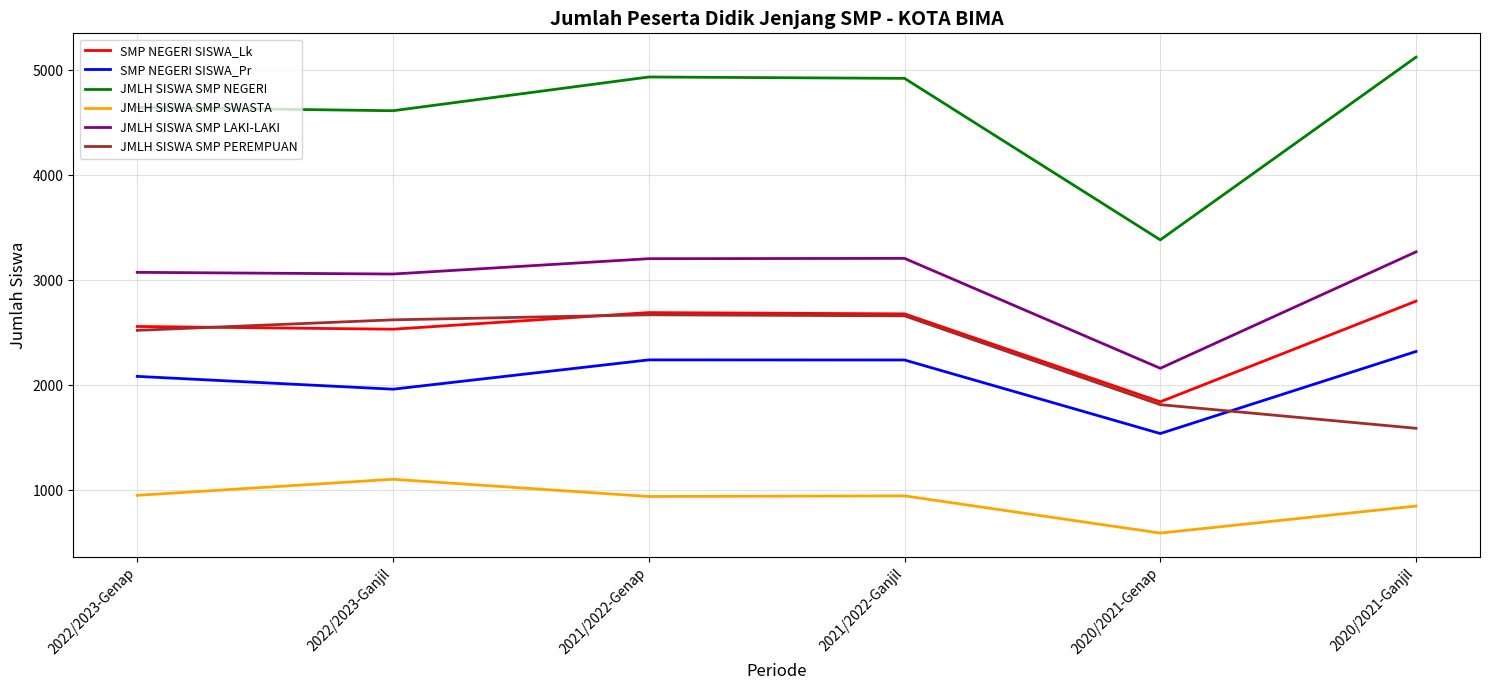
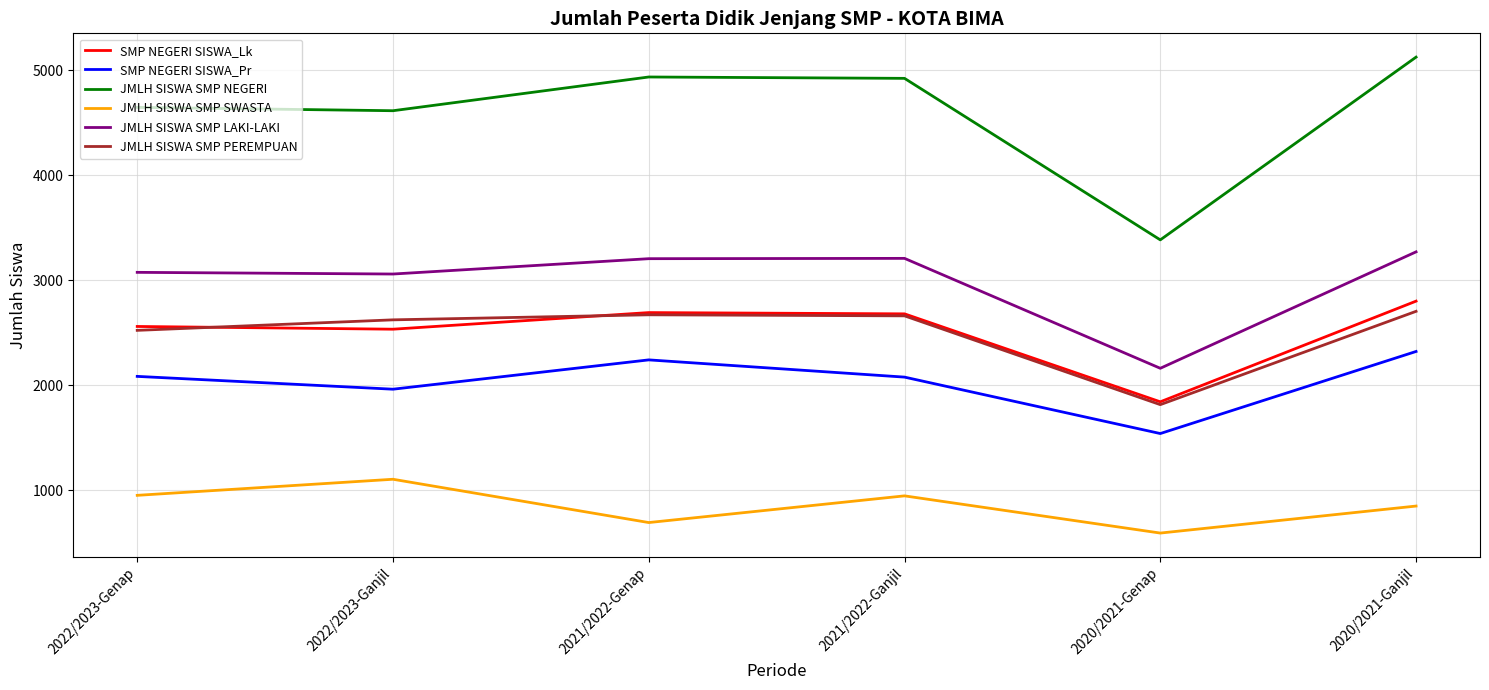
JMLH SISWA SMP SWASTA, 2021/2022-Genap: 940 -> 690
SMP NEGERI SISWA_Pr, 2021/2022-Ganjil: 2240 -> 2080
JMLH SISWA SMP PEREMPUAN, 2020/2021-Ganjil: 1590 -> 2700
